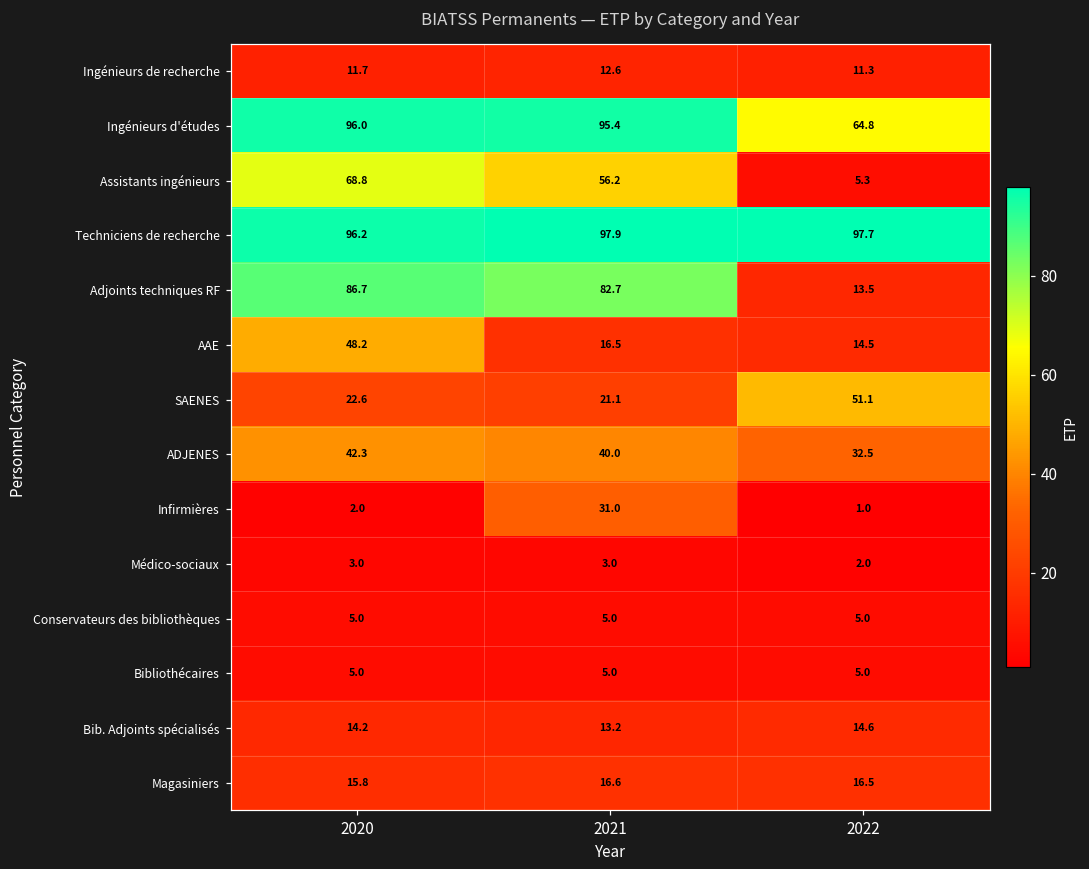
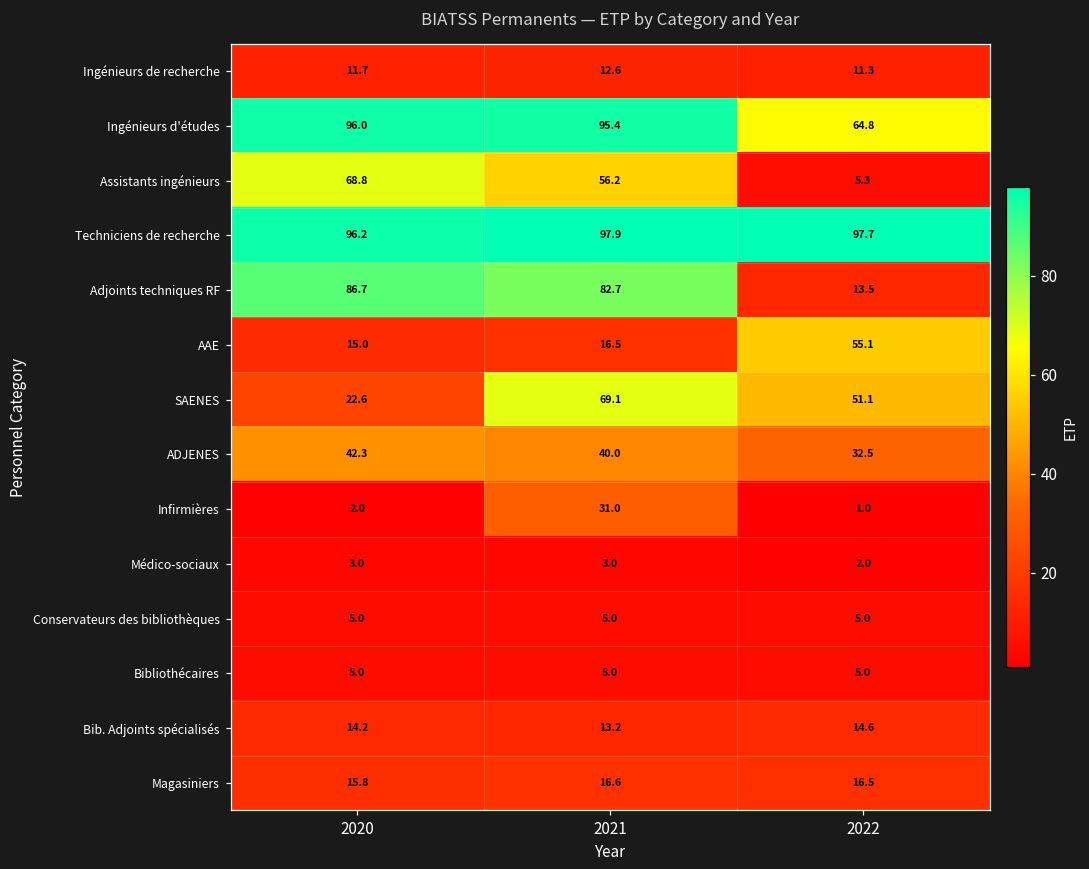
AAE, 2020: 48.2 -> 15.0
AAE, 2022: 14.5 -> 55.1
SAENES, 2021: 21.1 -> 69.1
